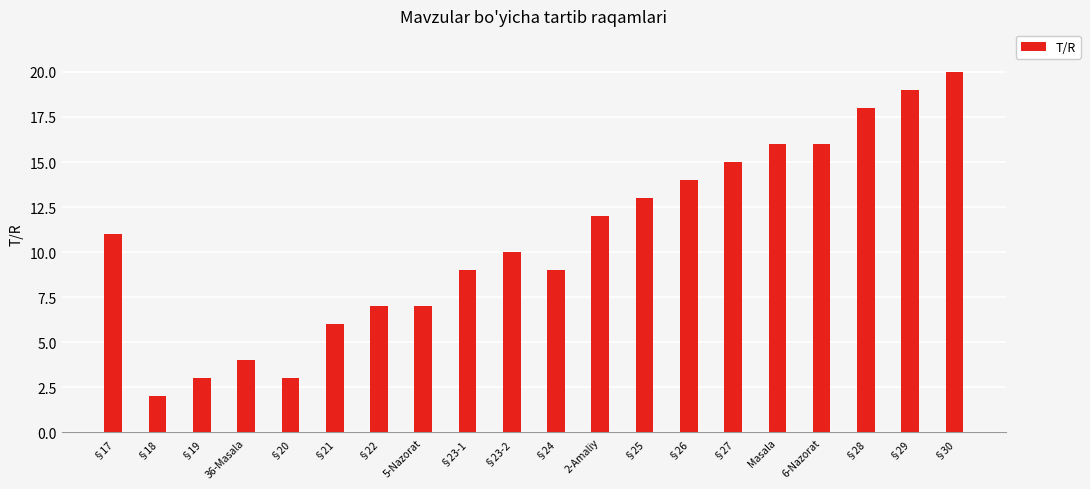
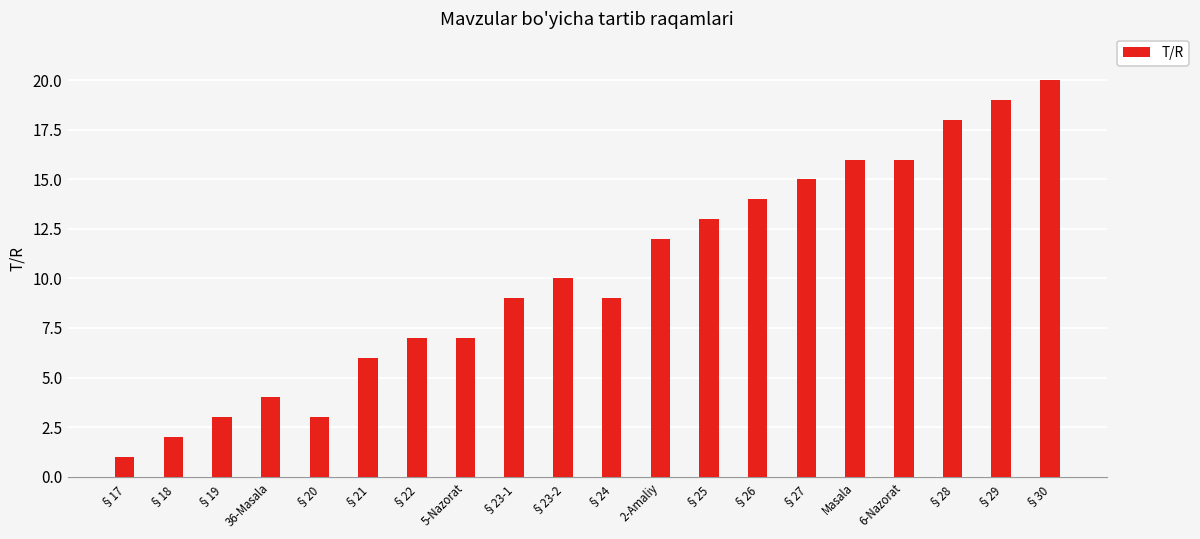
§17: 11 -> 1
